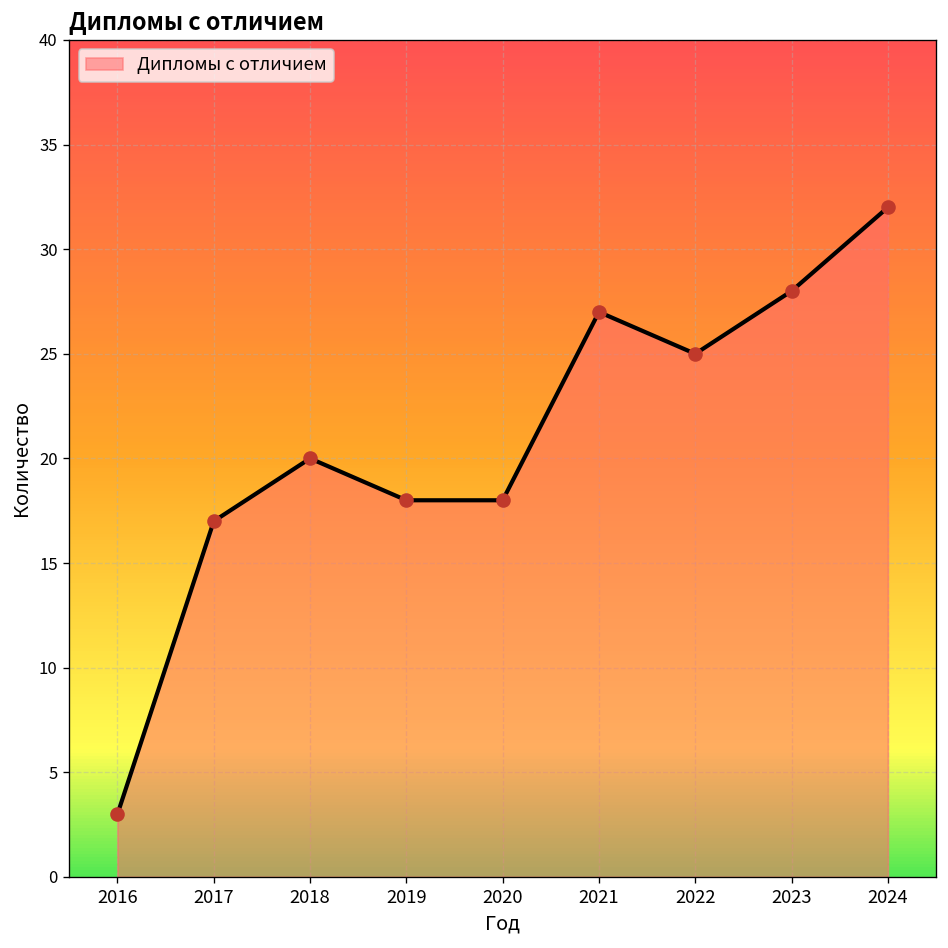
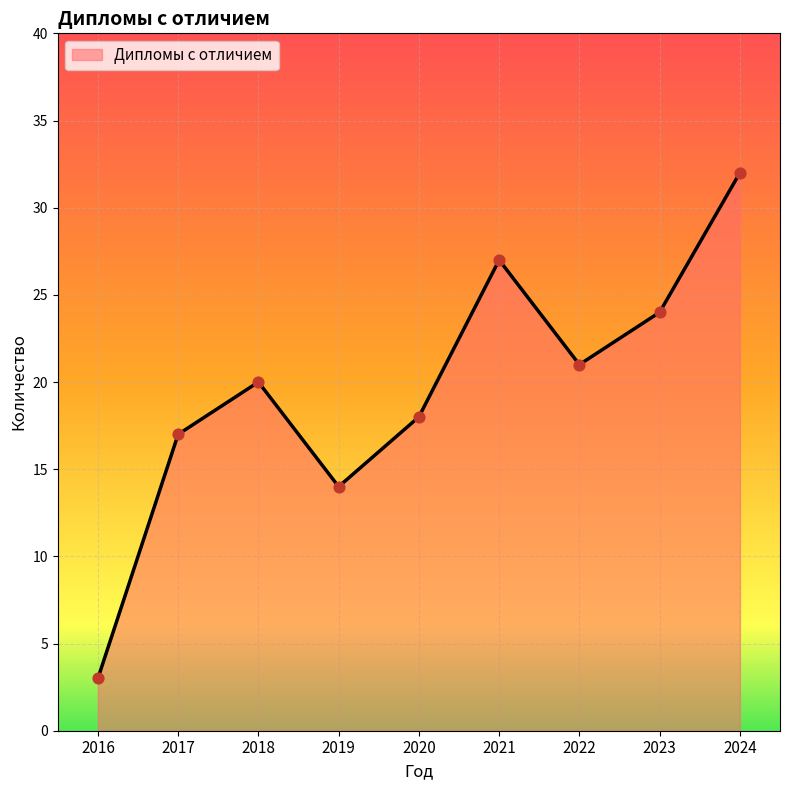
2019: 18 -> 14
2022: 25 -> 21
2023: 28 -> 24
